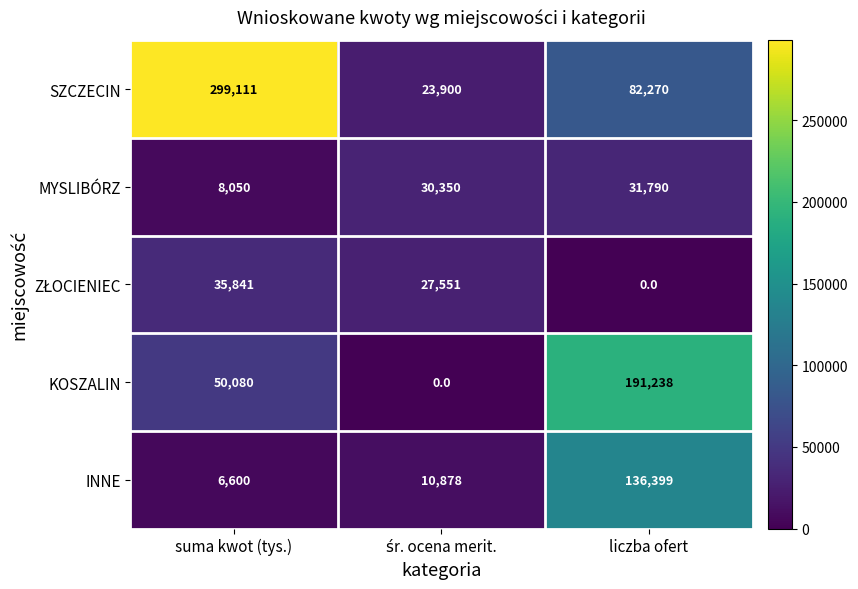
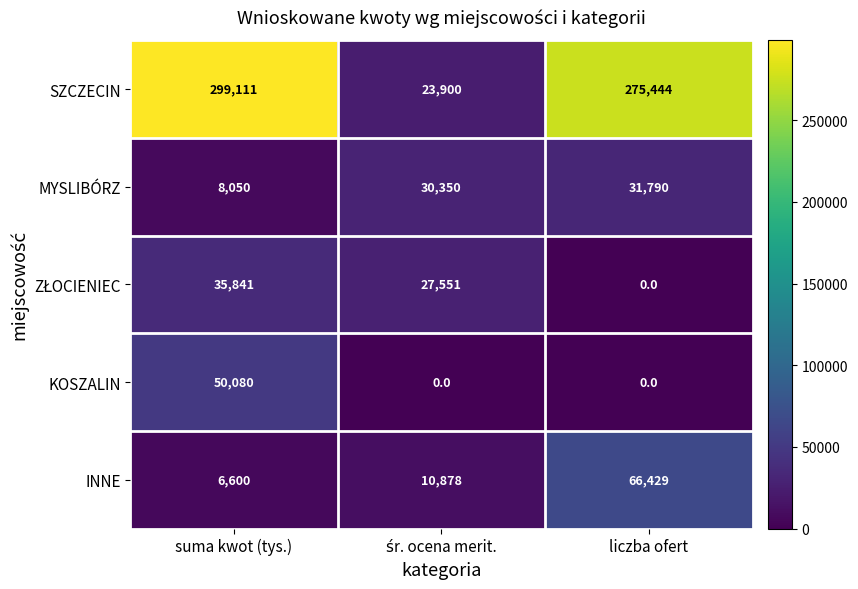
SZCZECIN, liczba ofert: 82,270 -> 275,444
KOSZALIN, liczba ofert: 191,238 -> 0.0
INNE, liczba ofert: 136,399 -> 66,429
